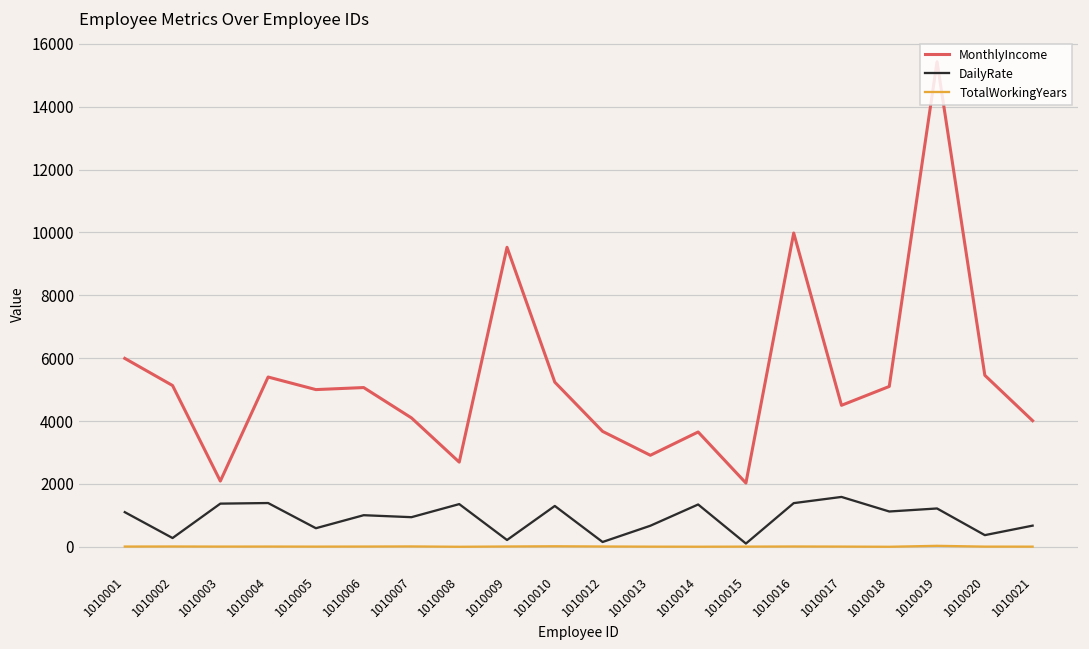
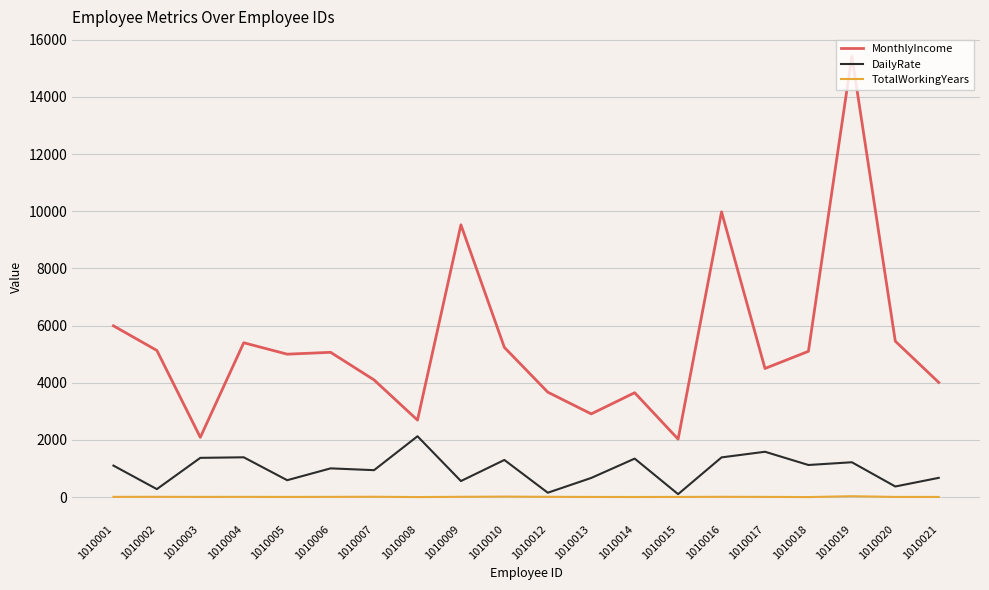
DailyRate, 1010008: 1400 -> 2100
DailyRate, 1010009: 200 -> 600
